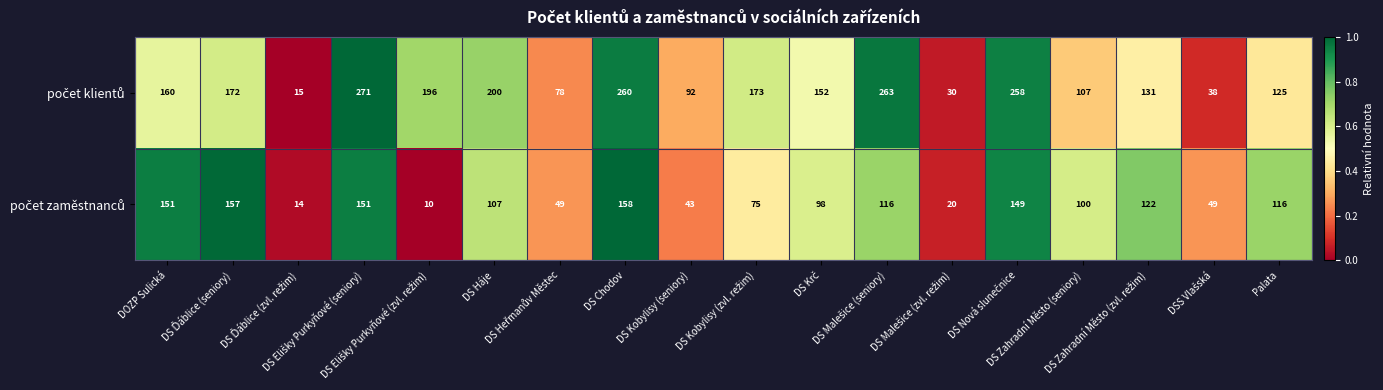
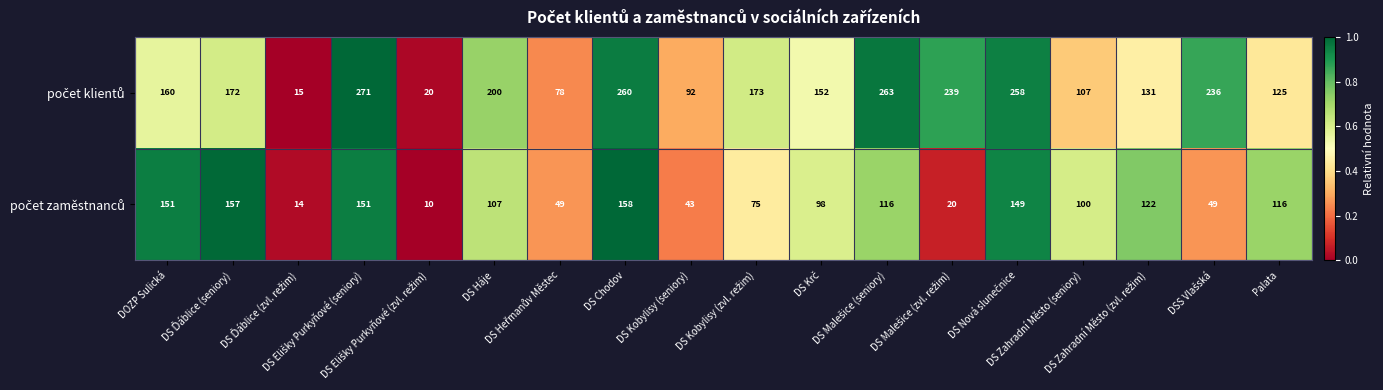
počet klientů, DS Elišky Purkyňové (zvl. režim): 196 -> 20
počet klientů, DS Malešice (zvl. režim): 30 -> 239
počet klientů, DSS Vlašská: 38 -> 236
